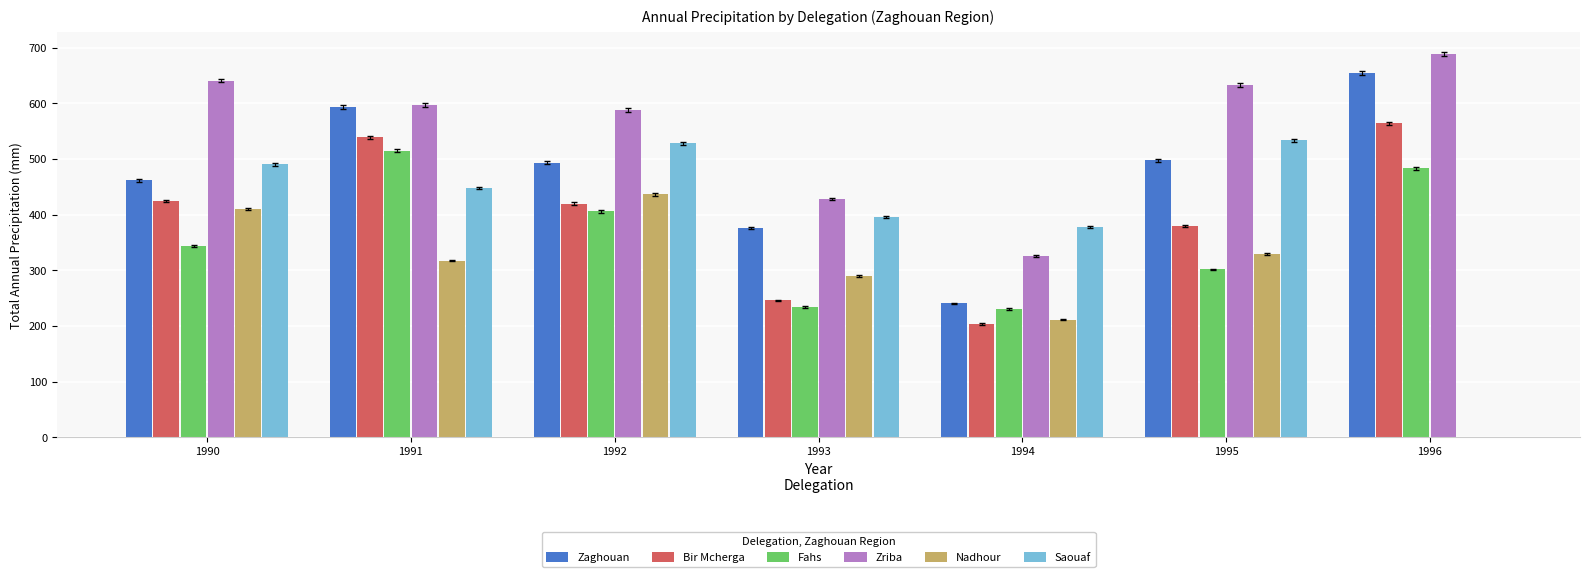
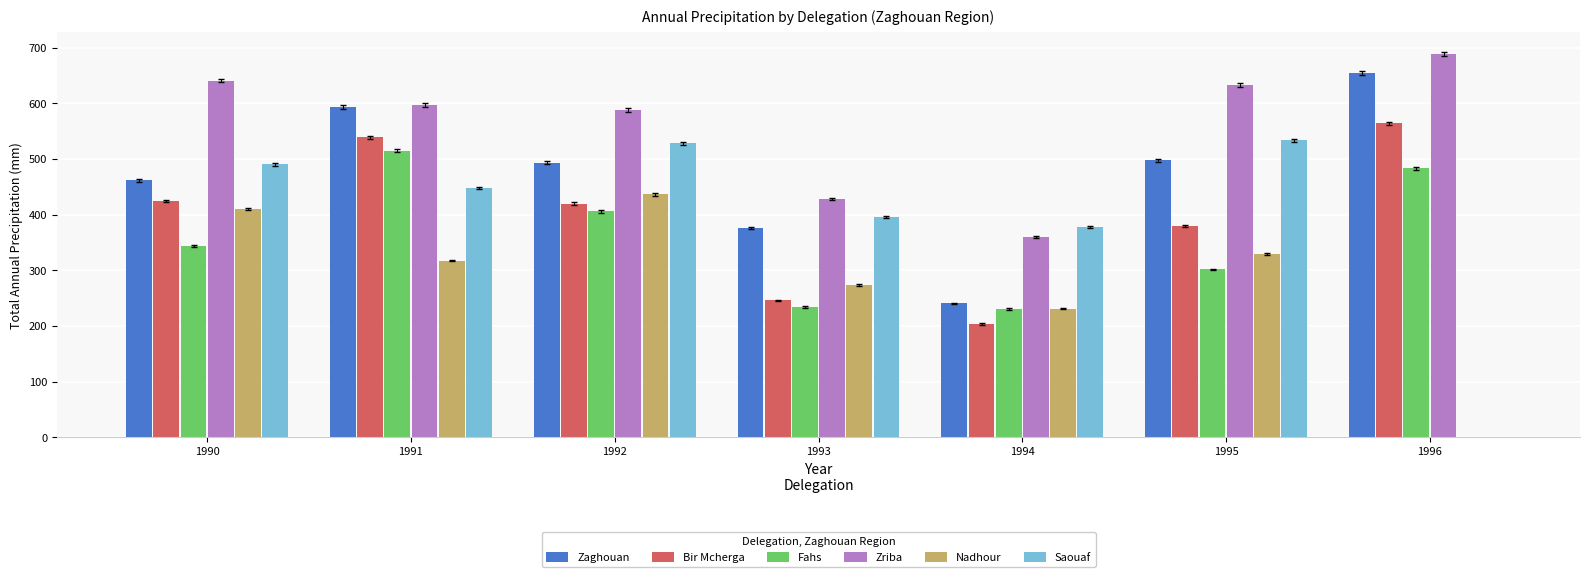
Nadhour, 1993: 290 -> 270
Zriba, 1994: 330 -> 360
Nadhour, 1994: 210 -> 230
